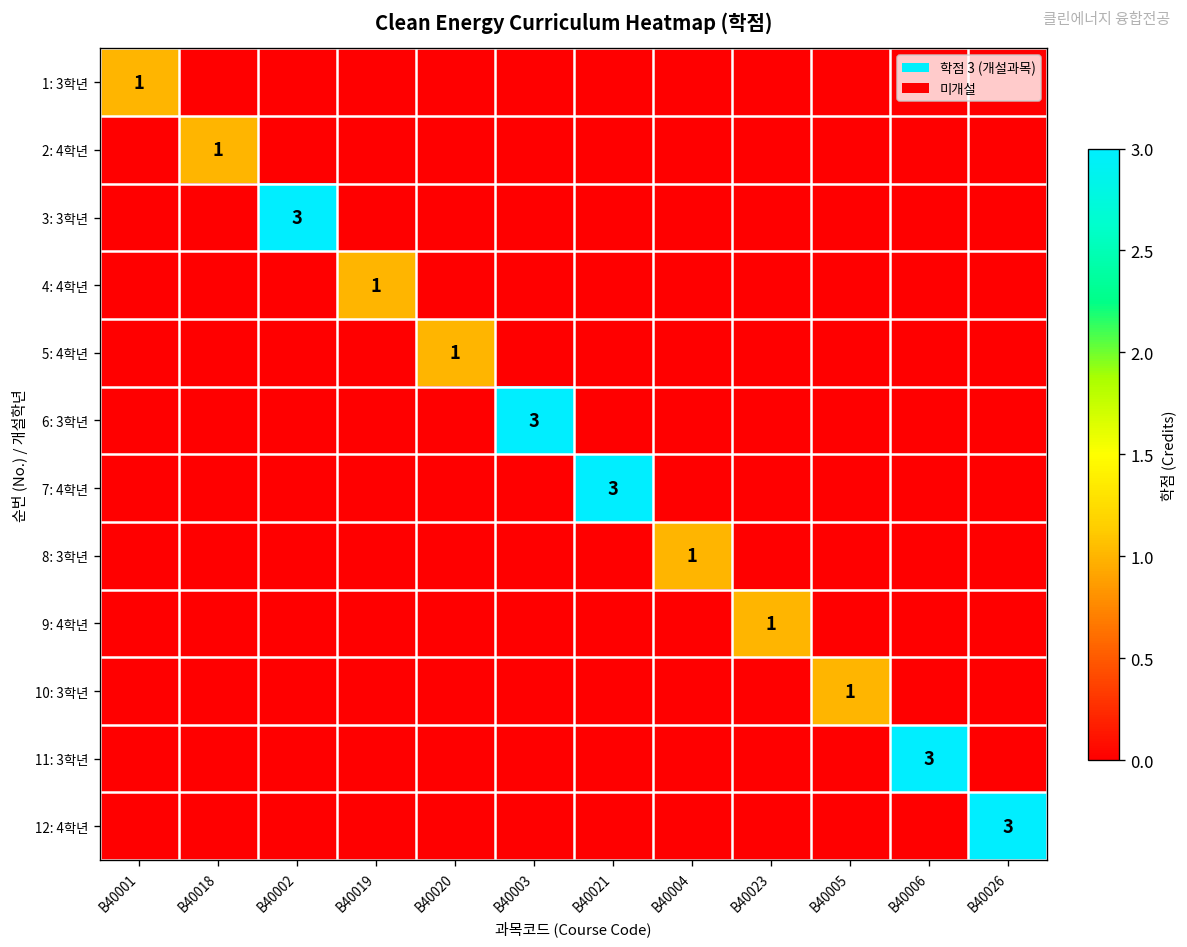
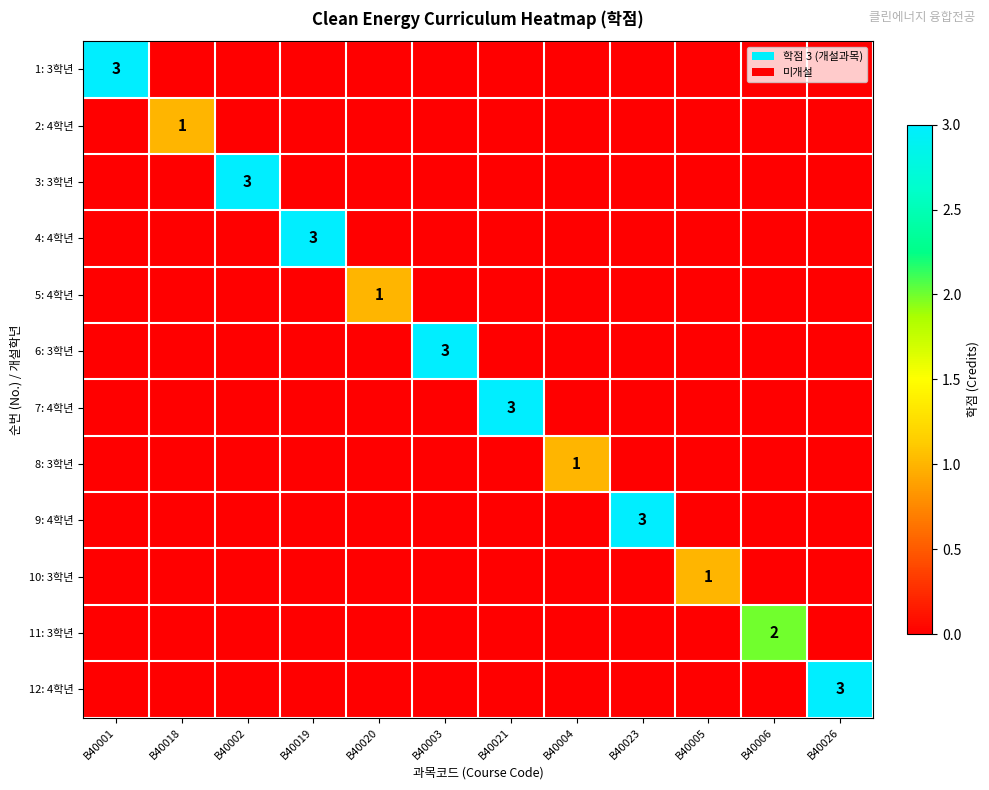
1: 3학년, B40001: 1 -> 3
4: 4학년, B40019: 1 -> 3
9: 4학년, B40023: 1 -> 3
11: 3학년, B40006: 3 -> 2
